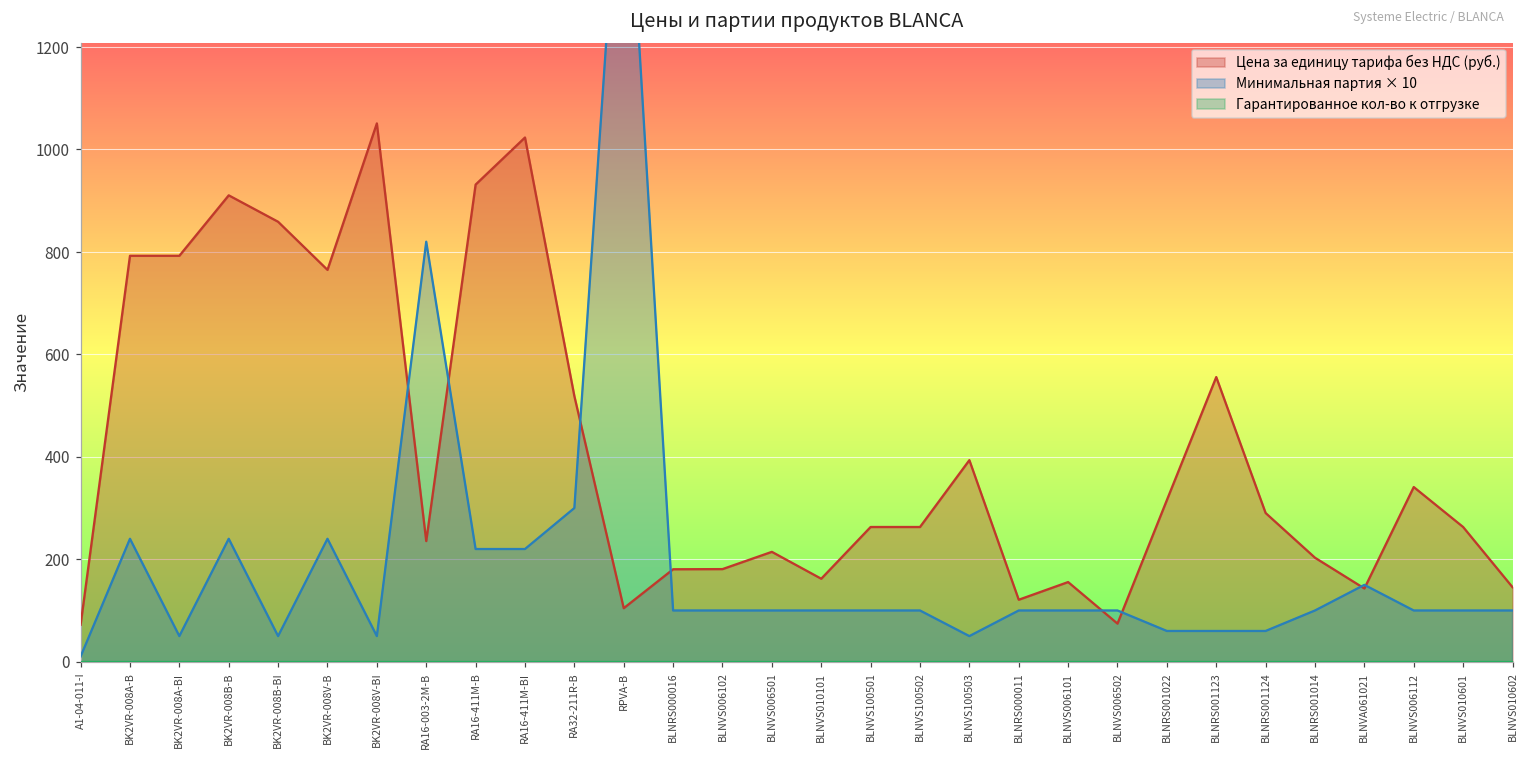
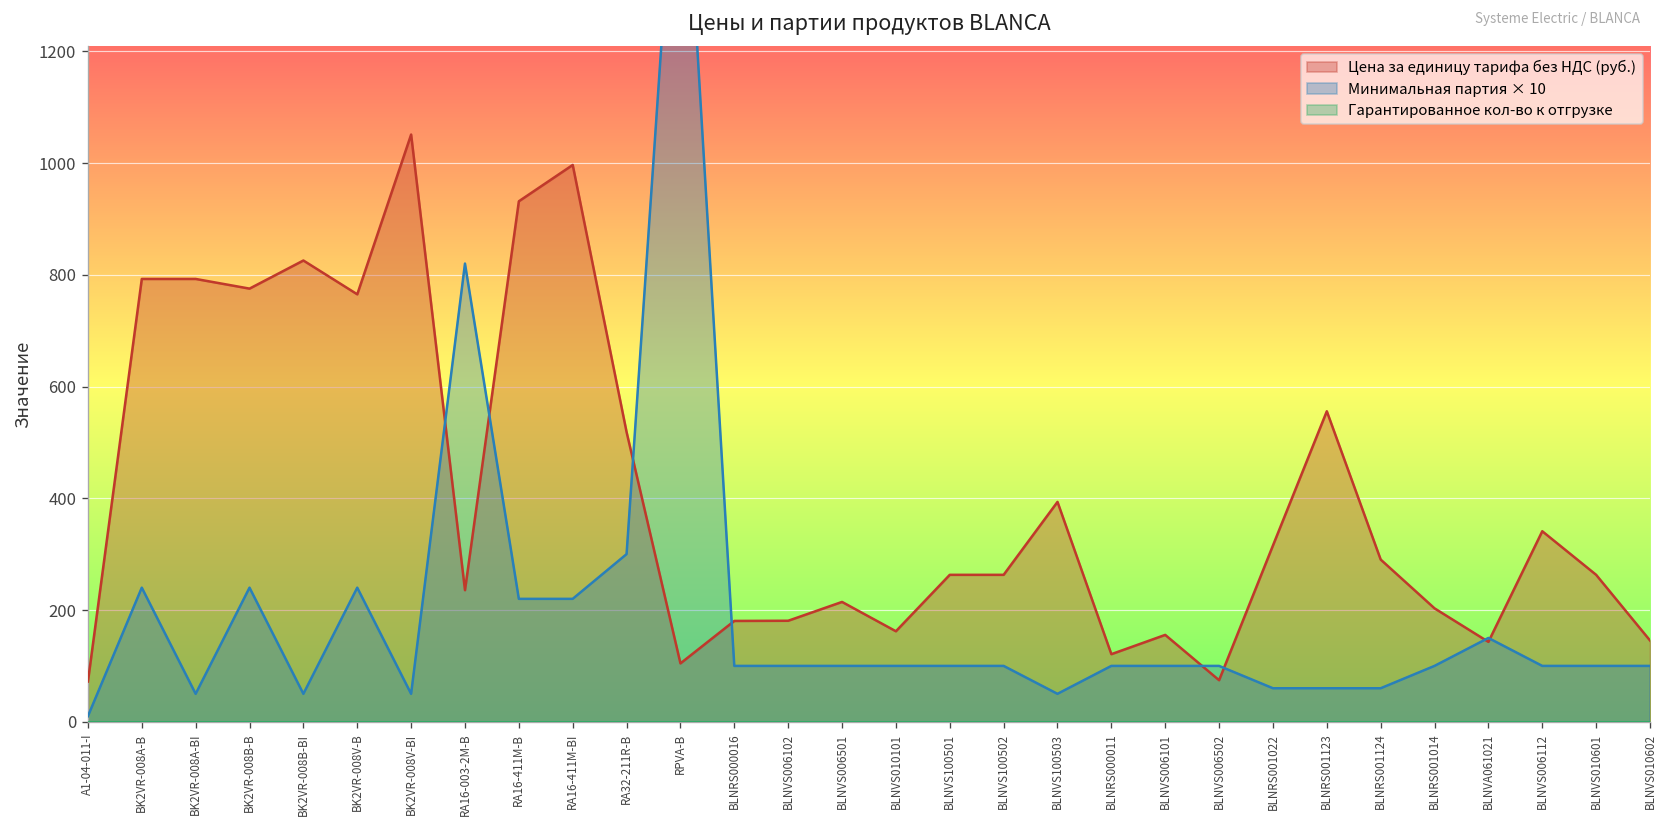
Цена за единицу тарифа без НДС (руб.), BK2VR-008B-B: 910 -> 780
Цена за единицу тарифа без НДС (руб.), BK2VR-008B-BI: 860 -> 830
Цена за единицу тарифа без НДС (руб.), RA16-411M-BI: 1020 -> 1000
